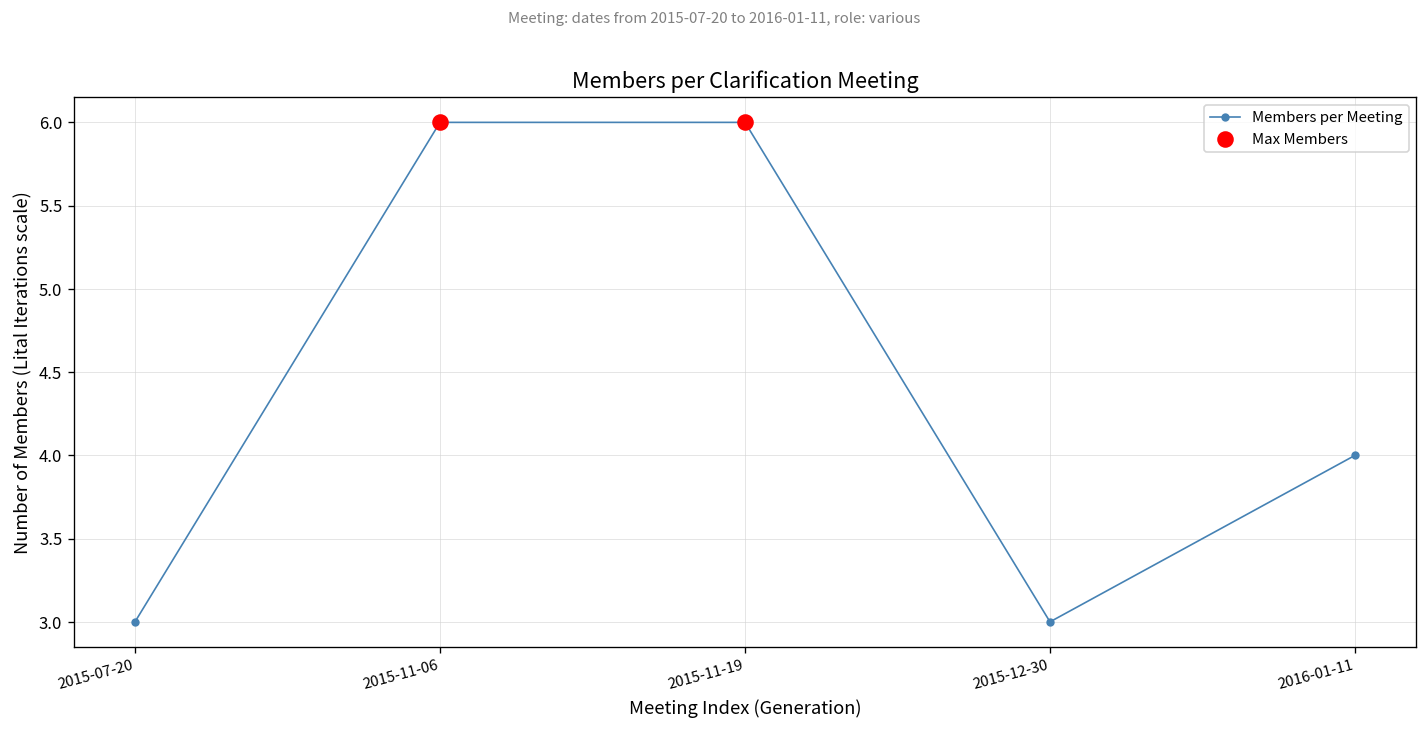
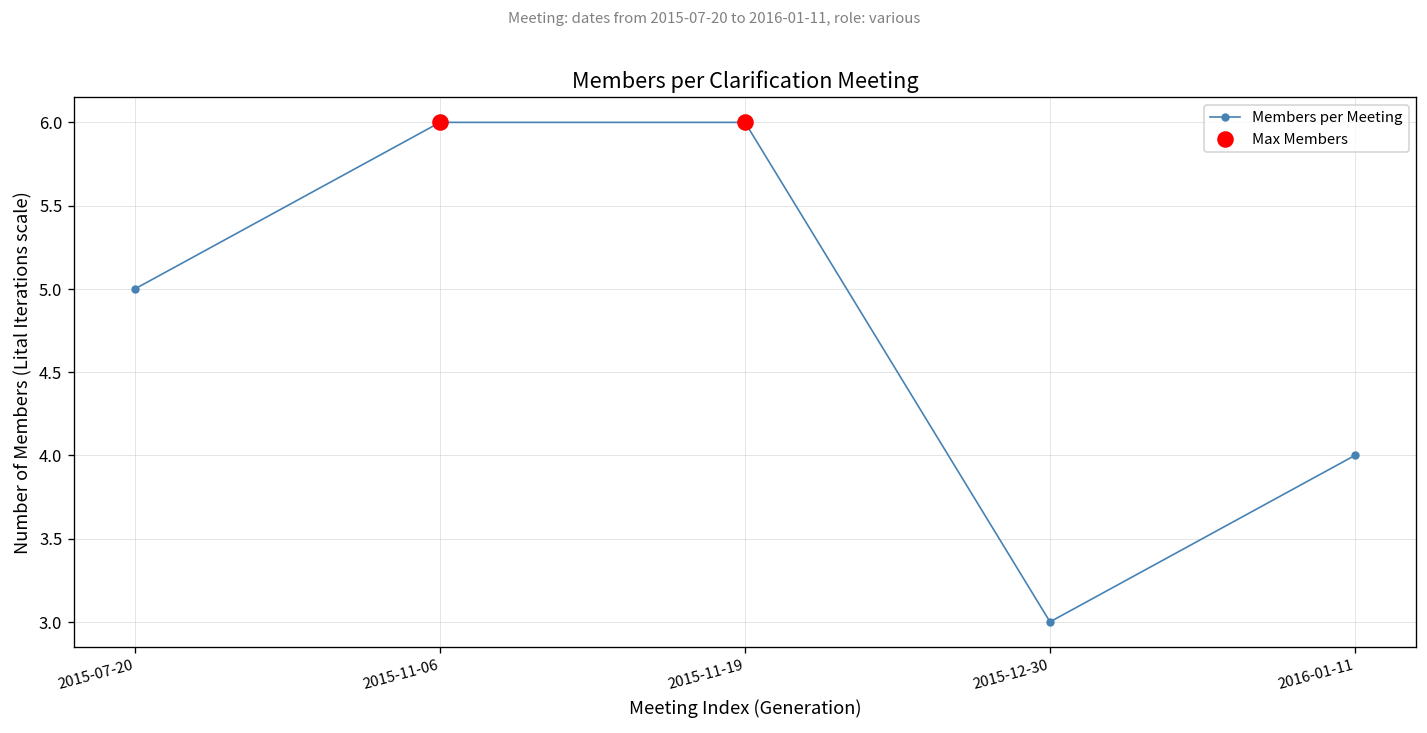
Members per Meeting, 2015-07-20: 3 -> 5
